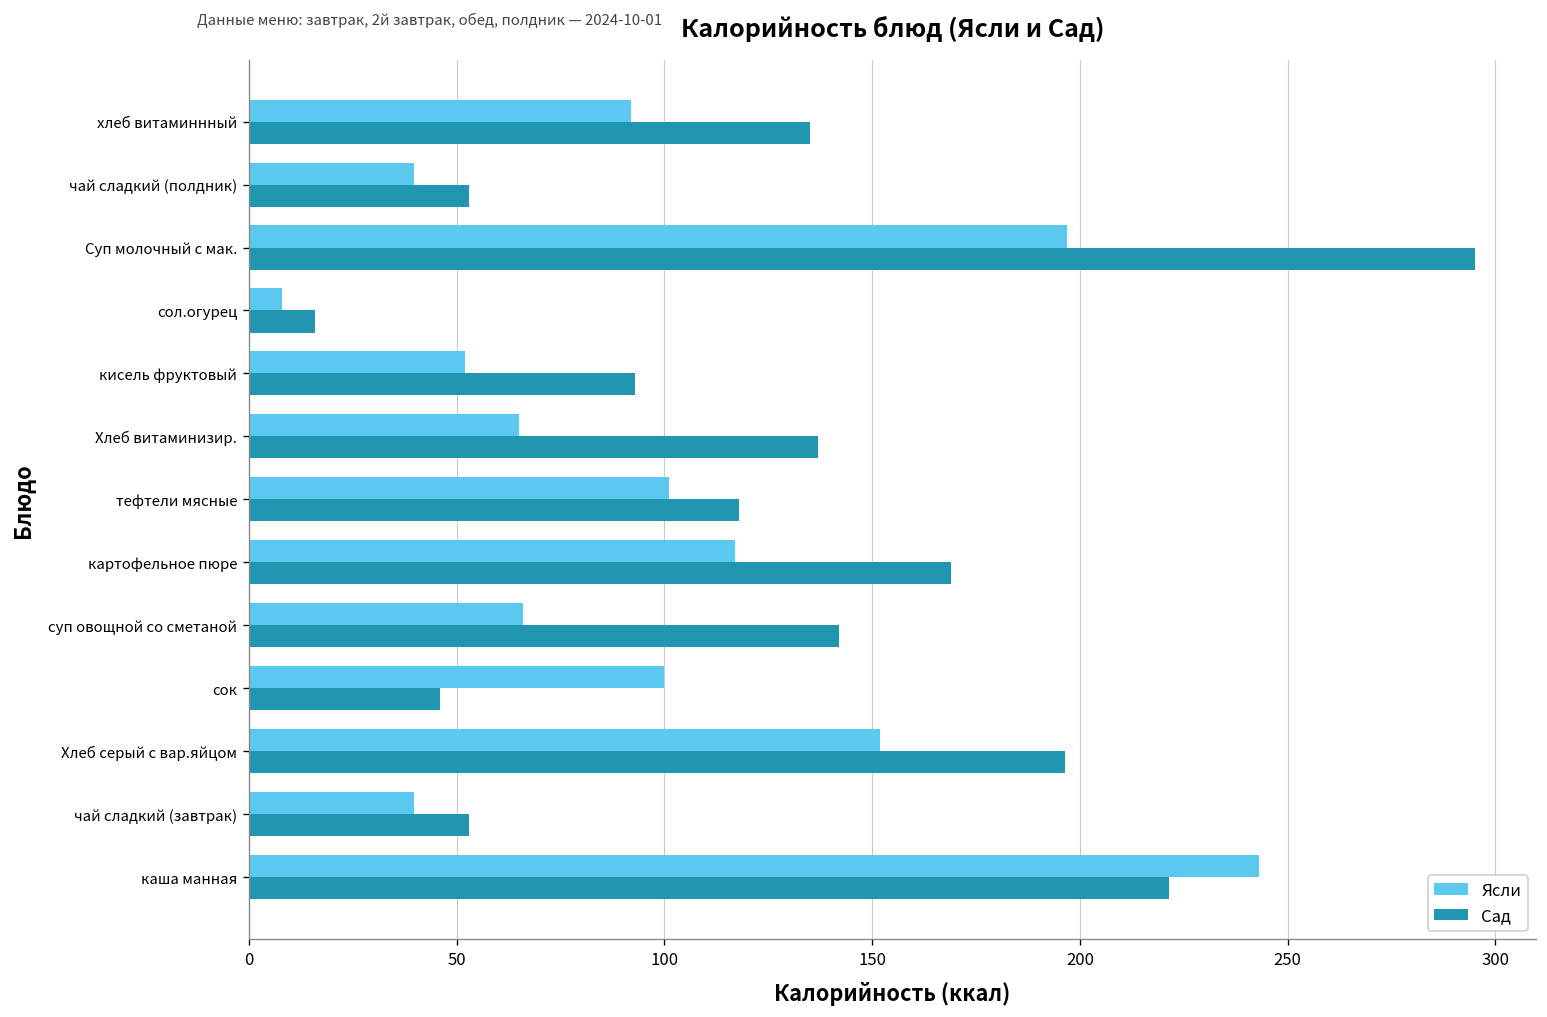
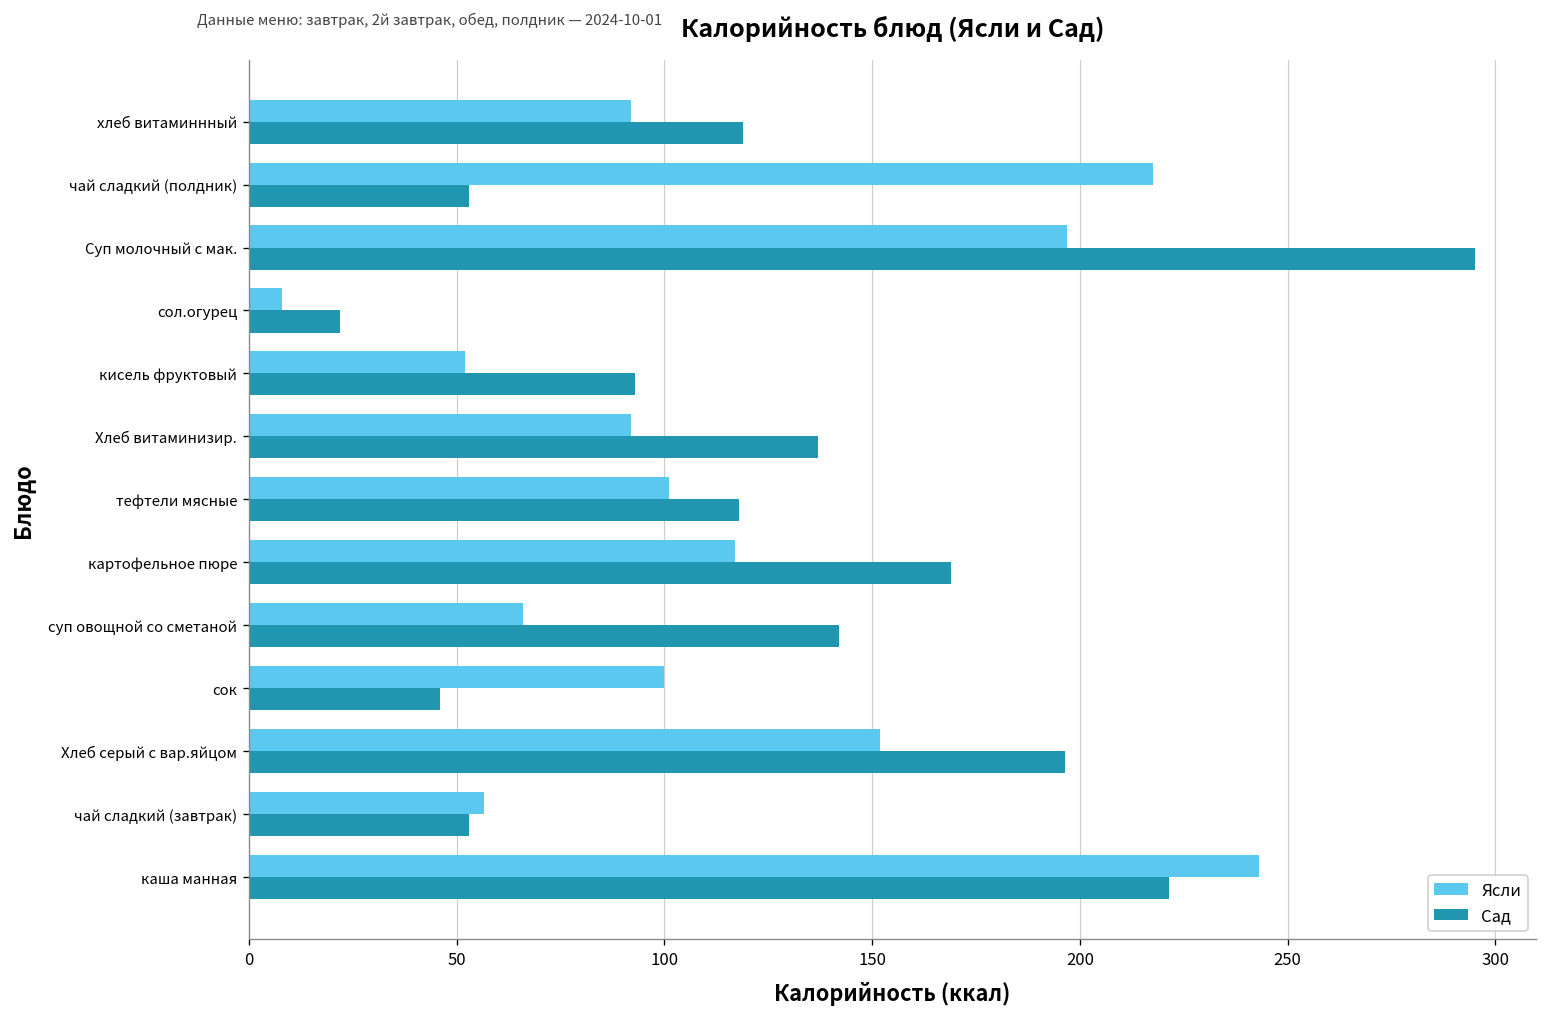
Сад, хлеб витаминнный: 135 -> 119
Ясли, чай сладкий (полдник): 40 -> 218
Сад, сол.огурец: 16 -> 22
Ясли, Хлеб витаминизир.: 65 -> 92
Ясли, чай сладкий (завтрак): 40 -> 57
